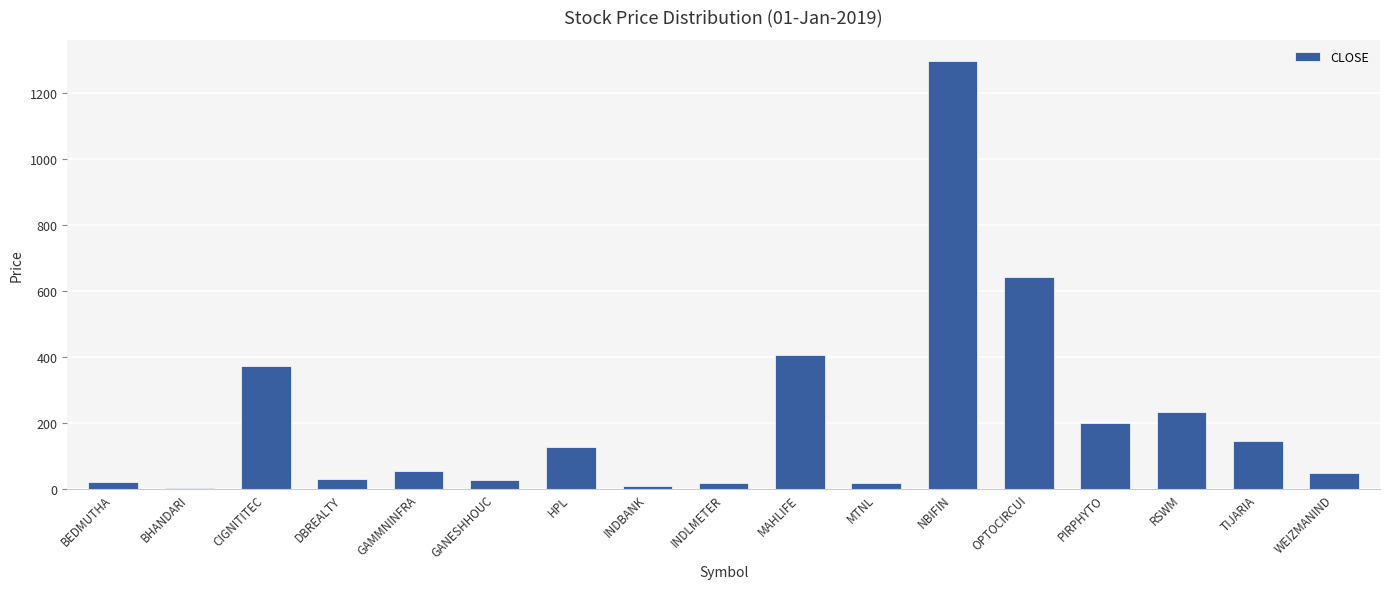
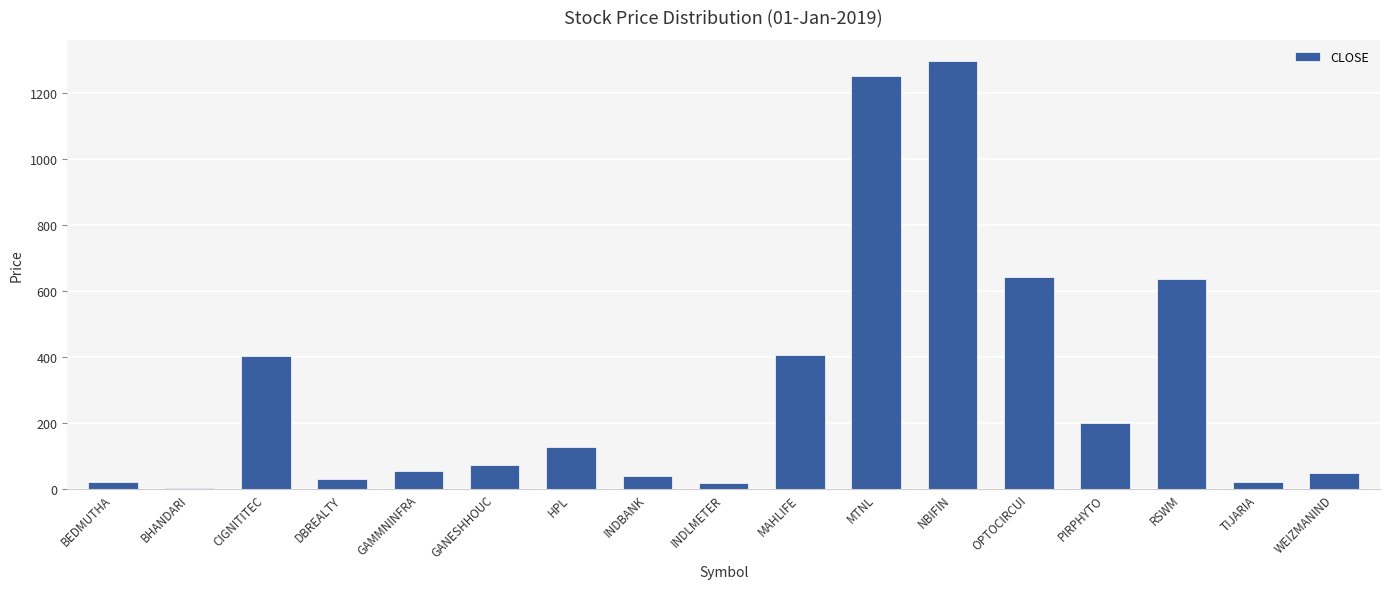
CIGNITITEC: 370 -> 400
GANESHHOUC: 30 -> 70
INDBANK: 10 -> 40
MTNL: 20 -> 1250
RSWM: 230 -> 640
TIJARIA: 140 -> 20
